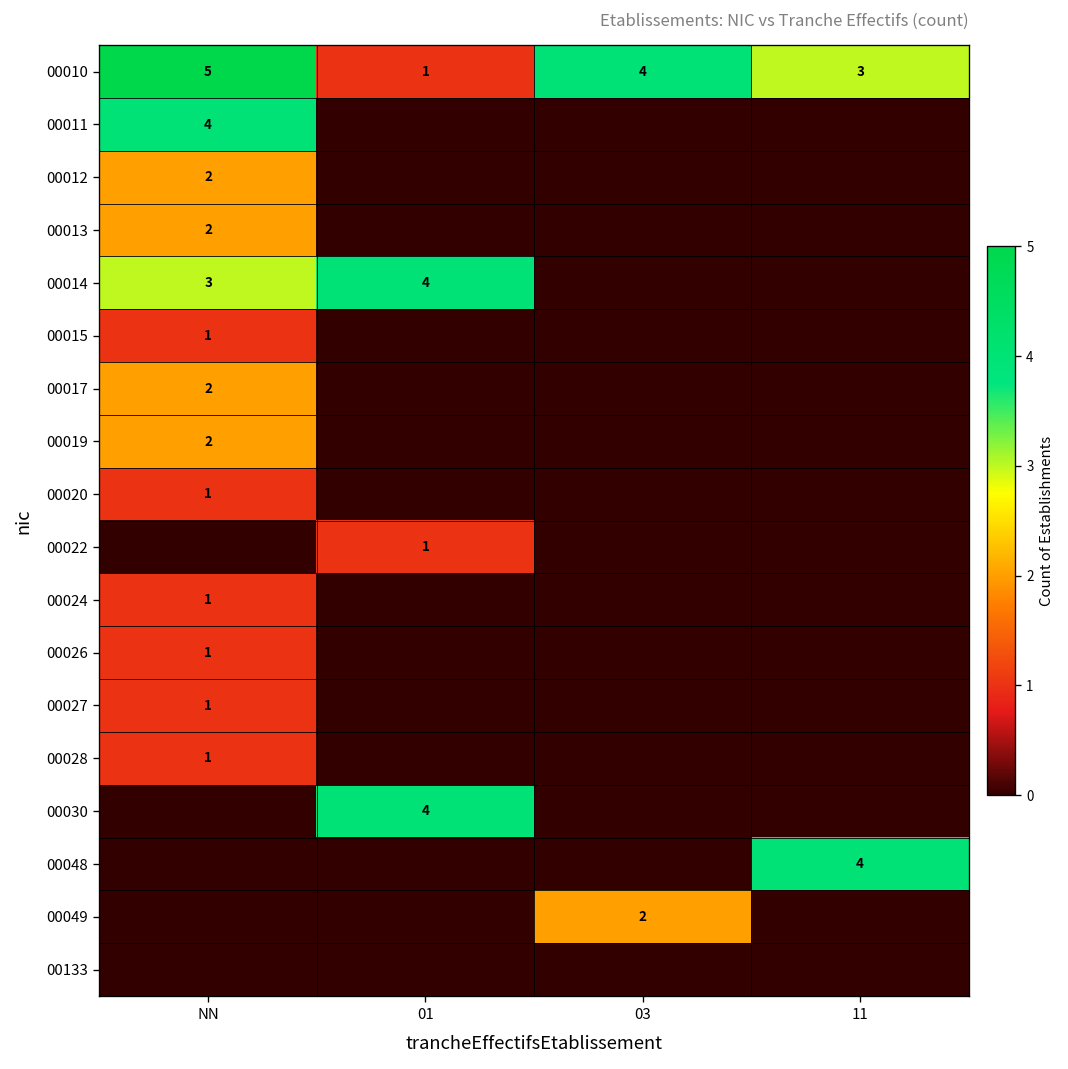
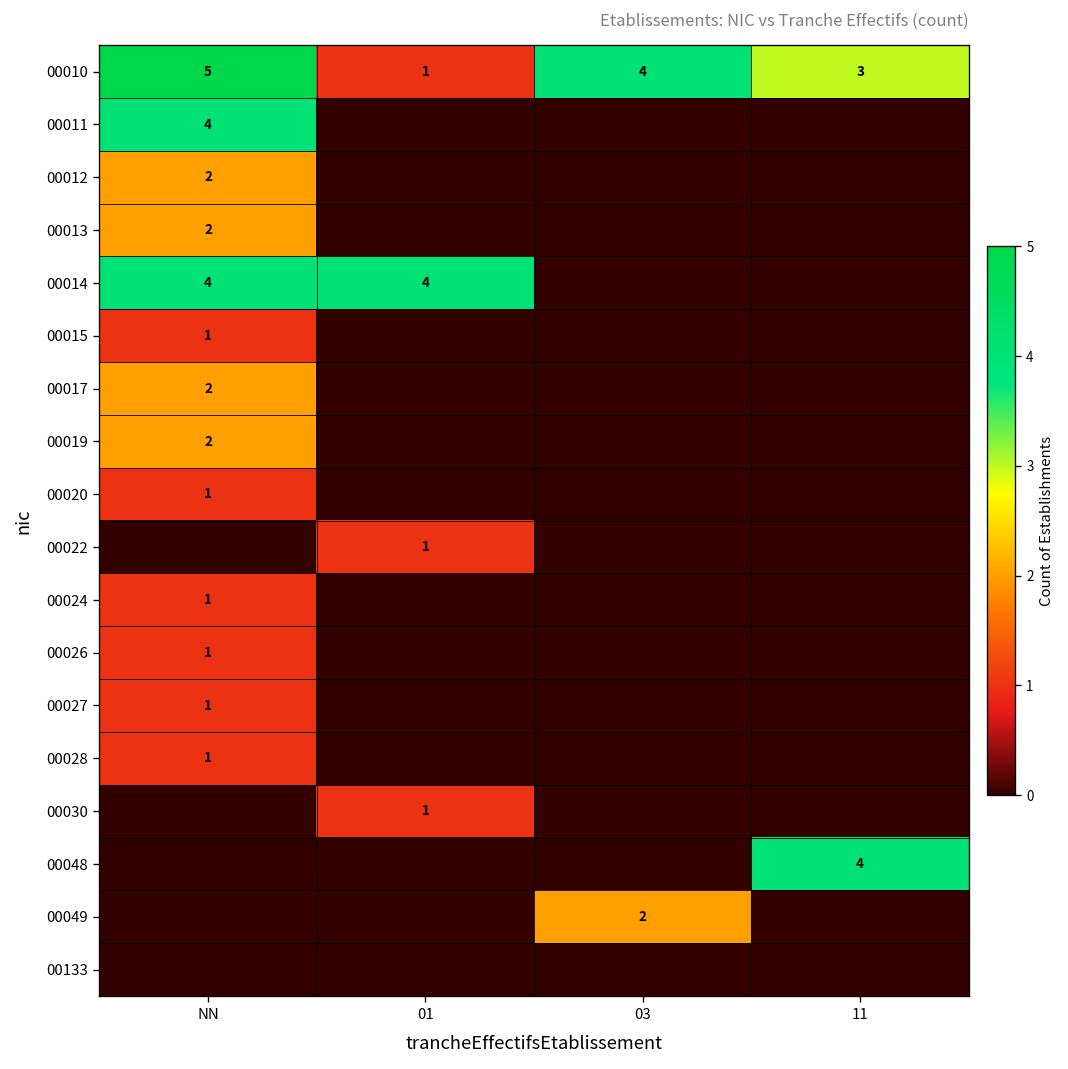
00014, NN: 3 -> 4
00030, 01: 4 -> 1
